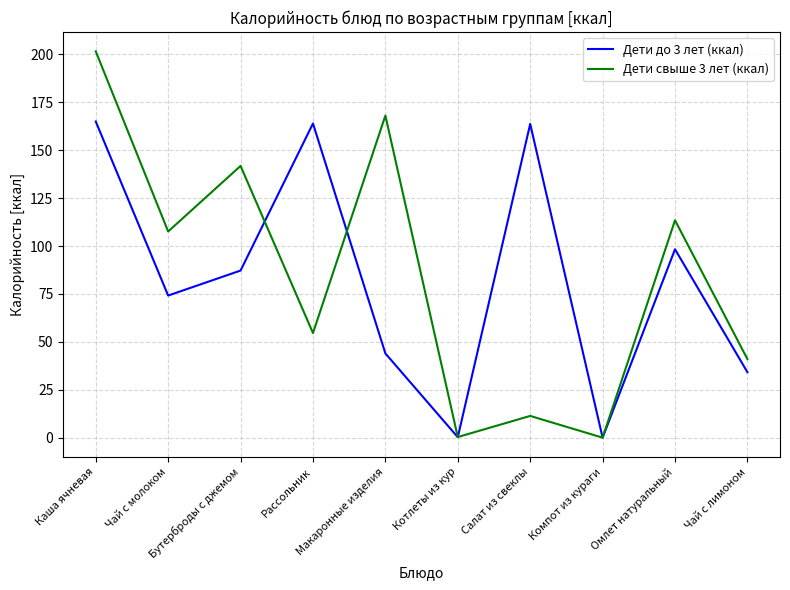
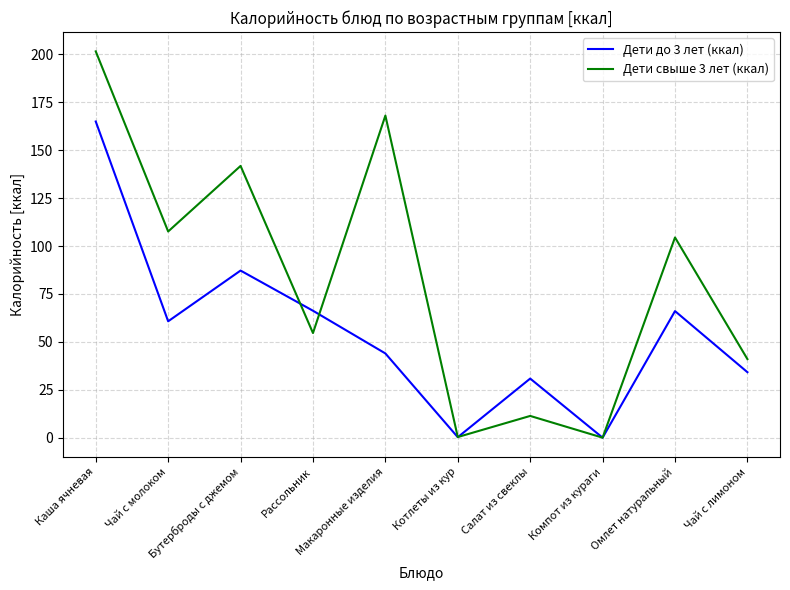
Дети до 3 лет (ккал), Чай с молоком: 74 -> 61
Дети до 3 лет (ккал), Рассольник: 164 -> 66
Дети до 3 лет (ккал), Салат из свеклы: 164 -> 31
Дети до 3 лет (ккал), Омлет натуральный: 98 -> 66
Дети свыше 3 лет (ккал), Омлет натуральный: 113 -> 104
